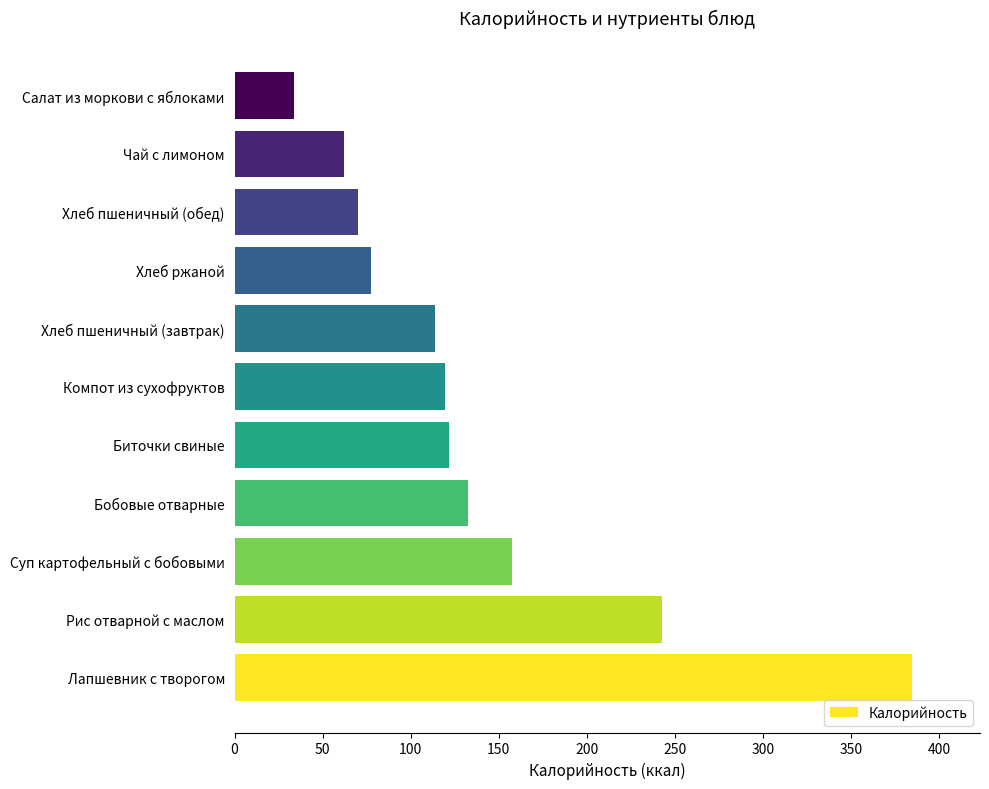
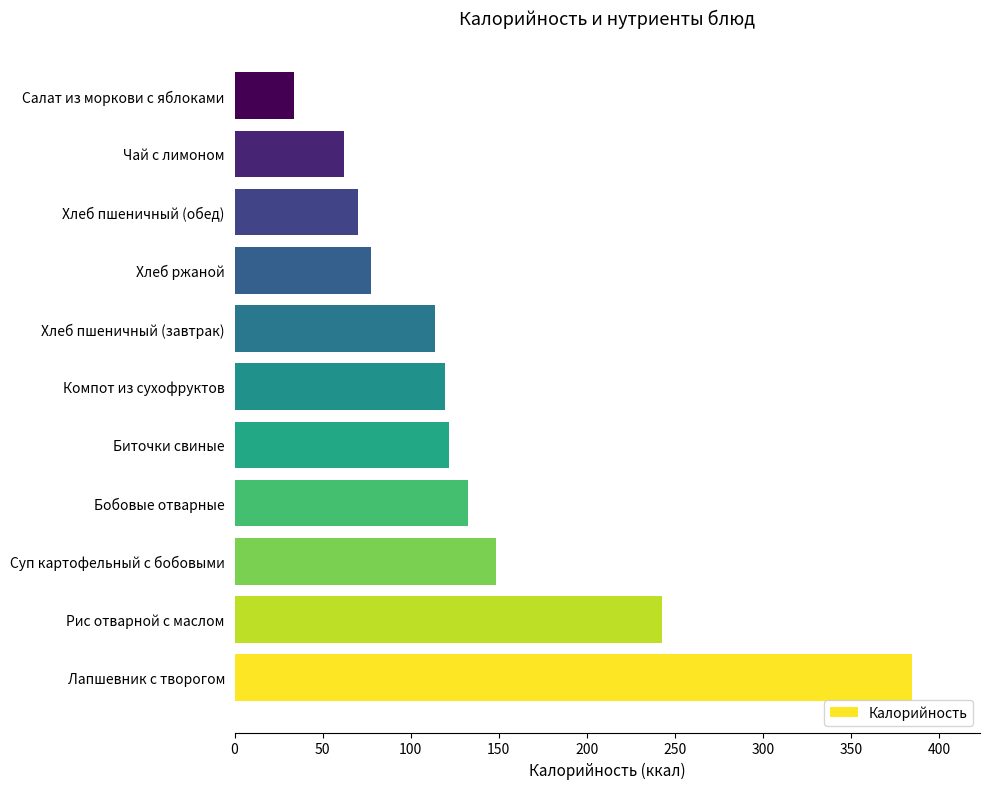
Суп картофельный с бобовыми: 158 -> 148
